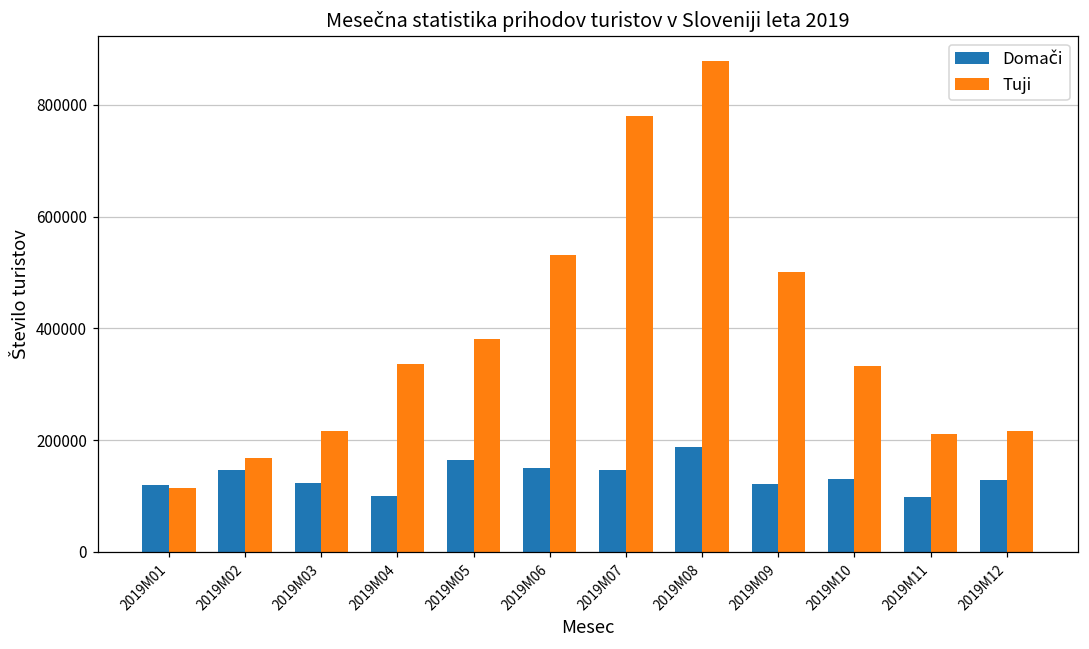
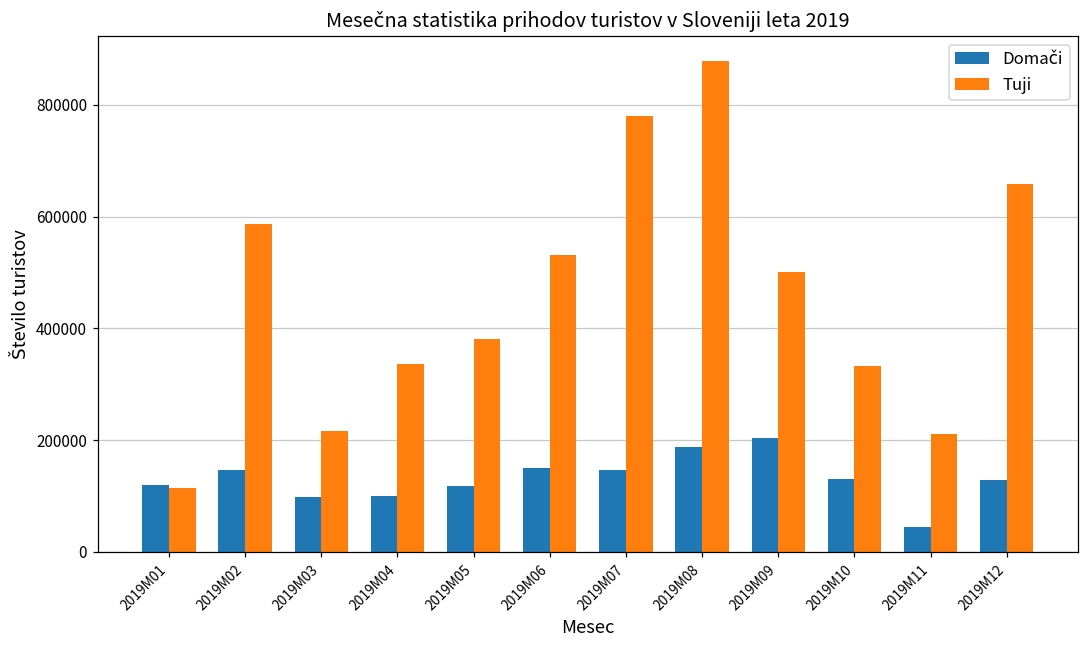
Tuji, 2019M02: 170000 -> 590000
Domači, 2019M03: 120000 -> 100000
Domači, 2019M05: 160000 -> 120000
Domači, 2019M09: 120000 -> 200000
Domači, 2019M11: 100000 -> 40000
Tuji, 2019M12: 220000 -> 660000
